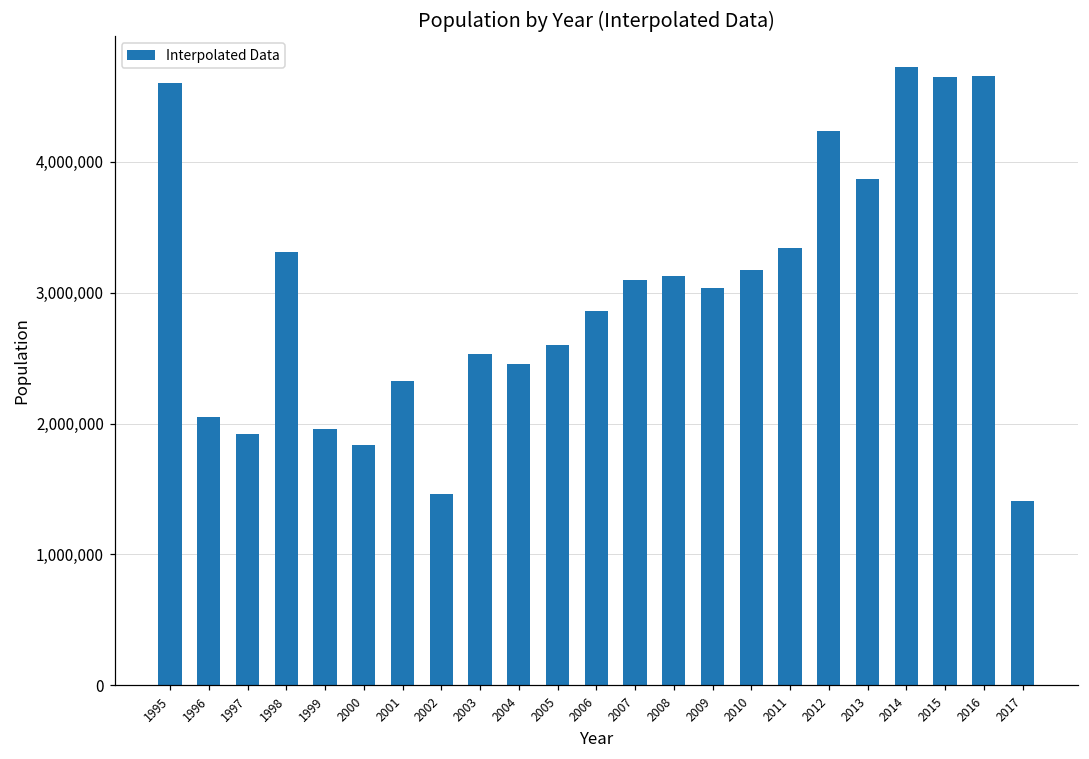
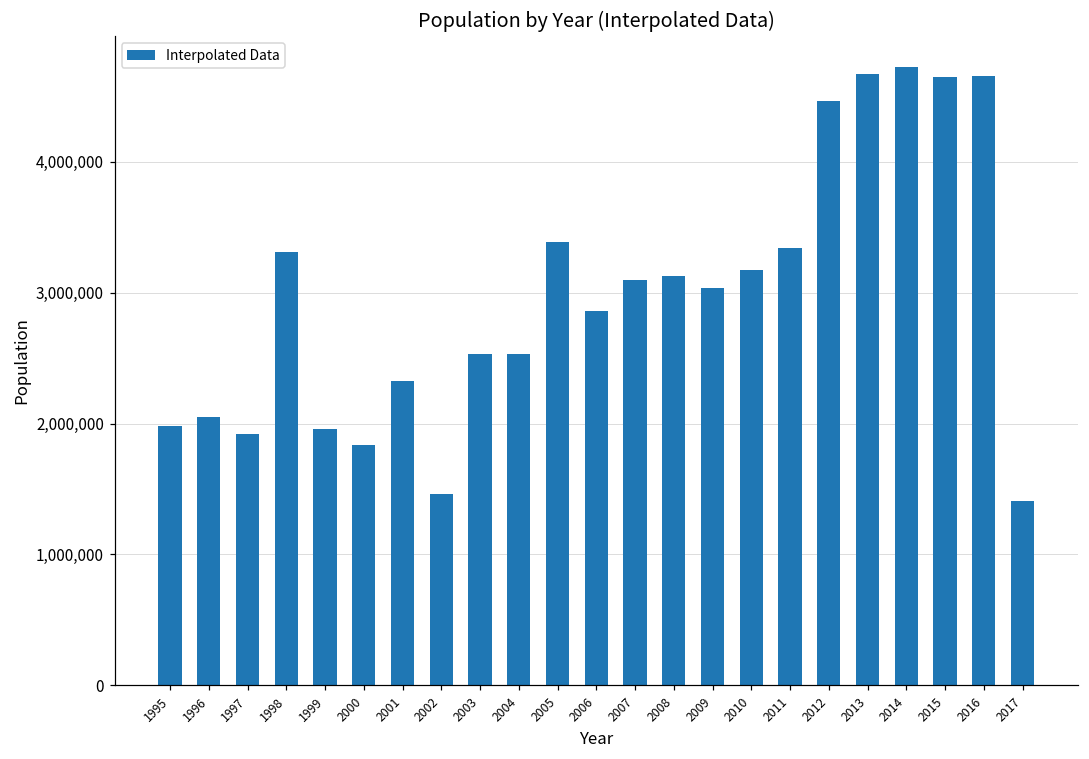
1995: 4,600,000 -> 1,980,000
2004: 2,460,000 -> 2,530,000
2005: 2,600,000 -> 3,390,000
2012: 4,240,000 -> 4,470,000
2013: 3,870,000 -> 4,670,000
